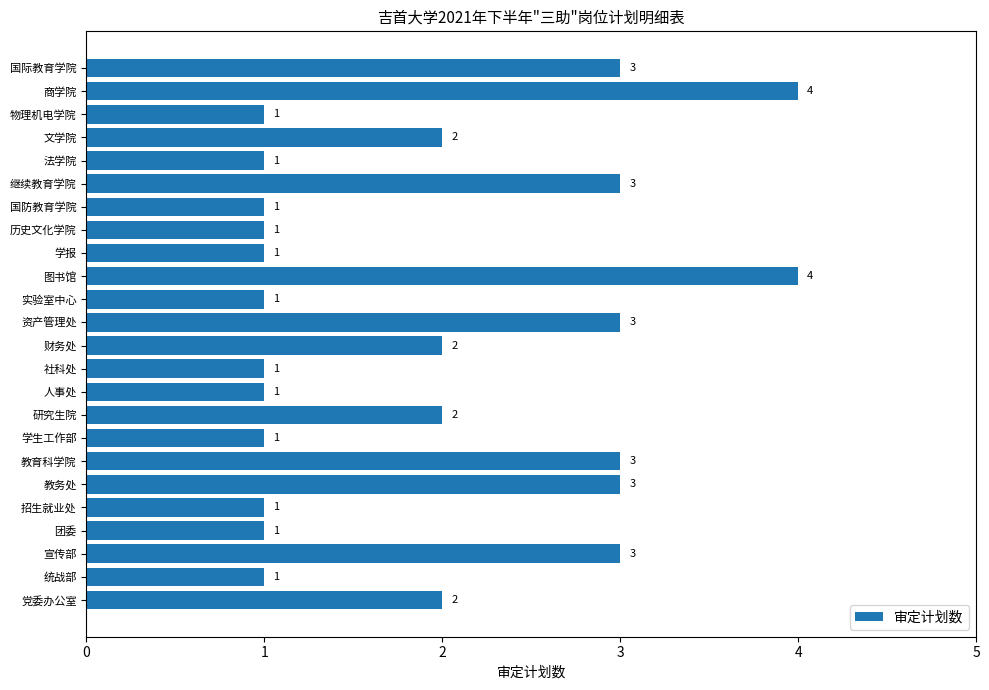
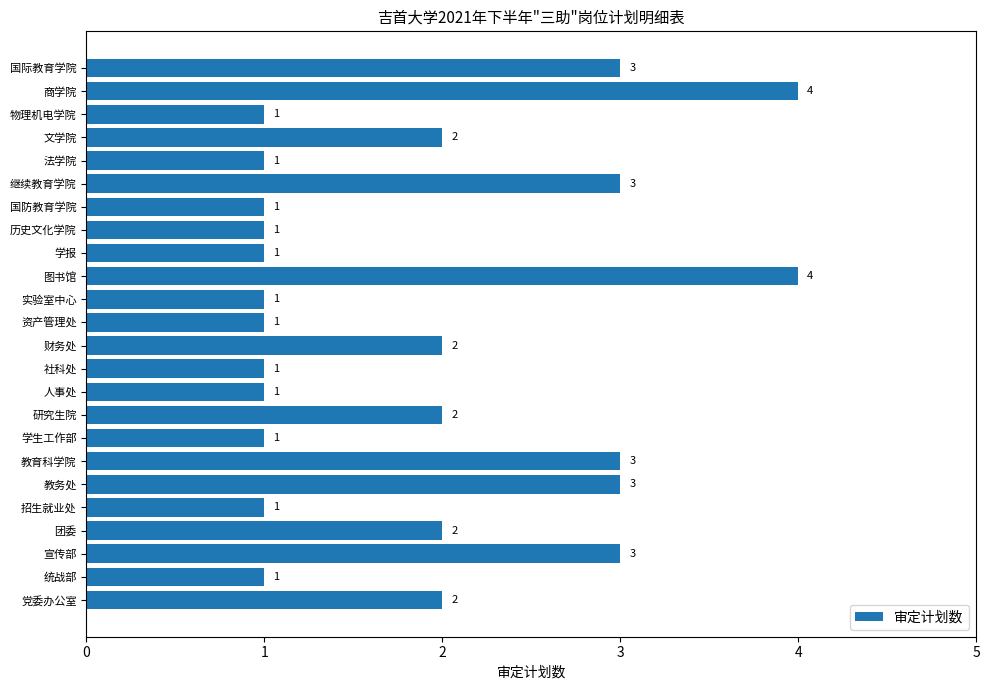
资产管理处: 3 -> 1
团委: 1 -> 2
